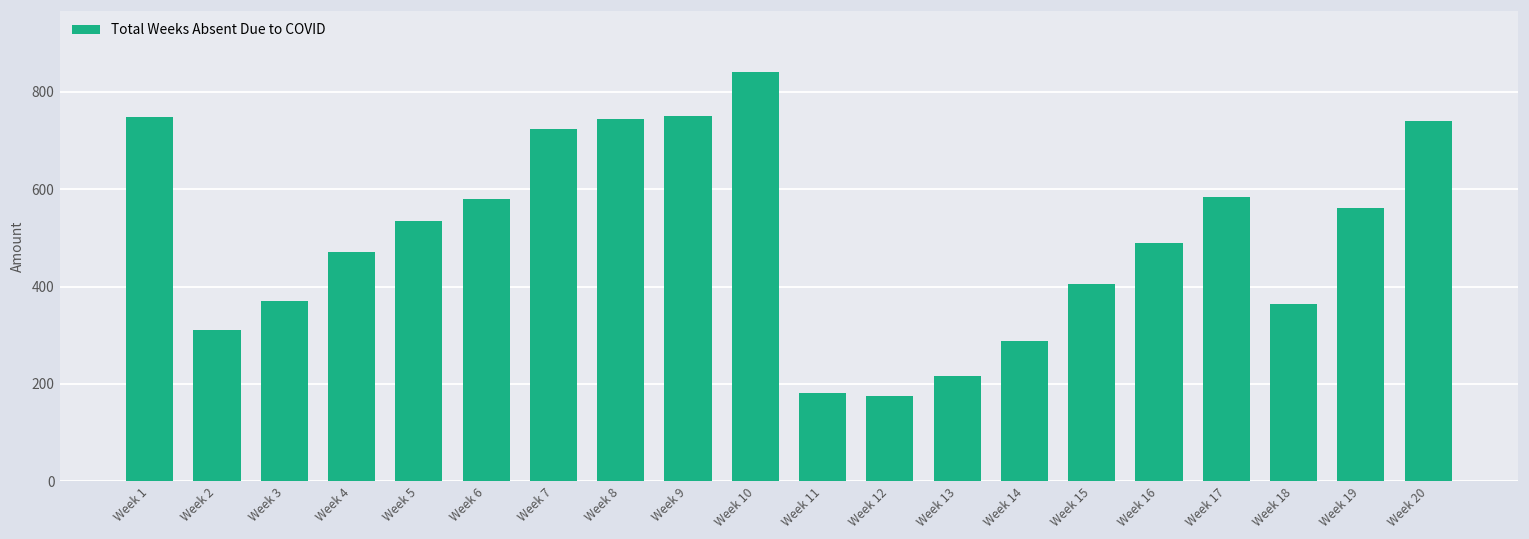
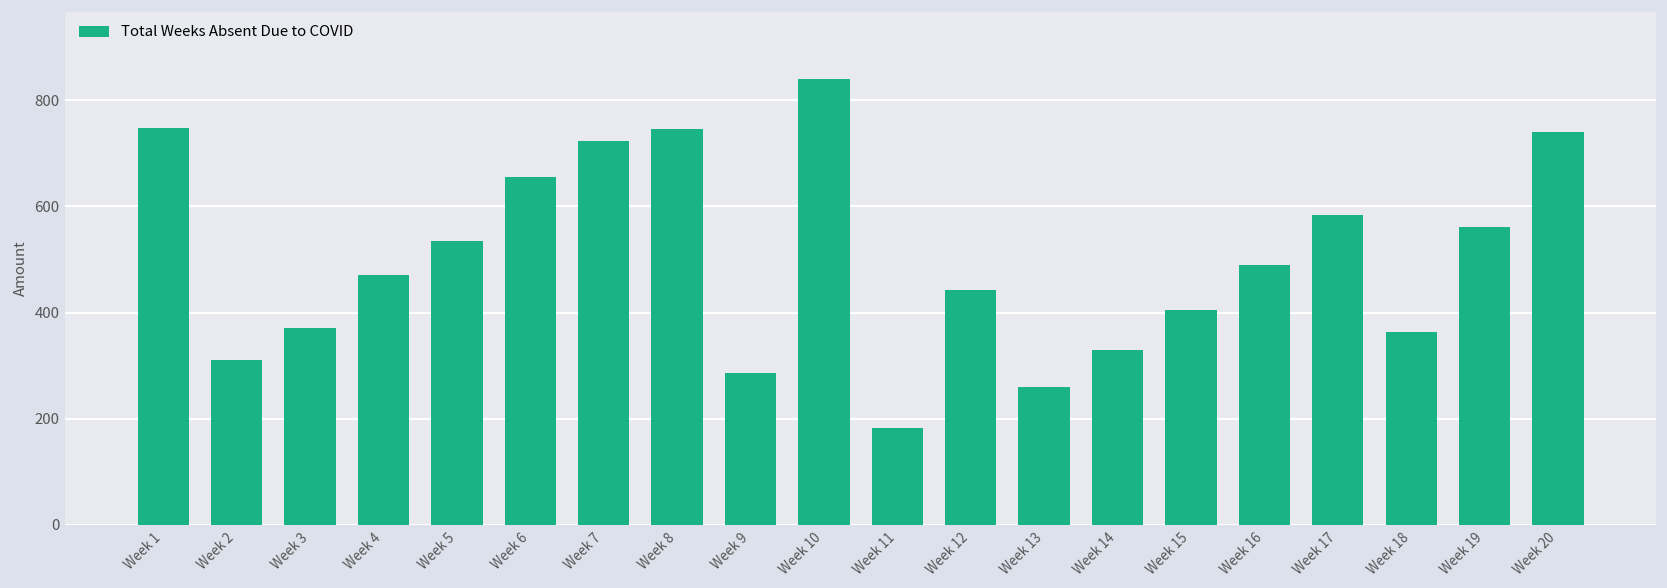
Week 6: 580 -> 660
Week 9: 750 -> 290
Week 12: 180 -> 440
Week 13: 220 -> 260
Week 14: 290 -> 330
